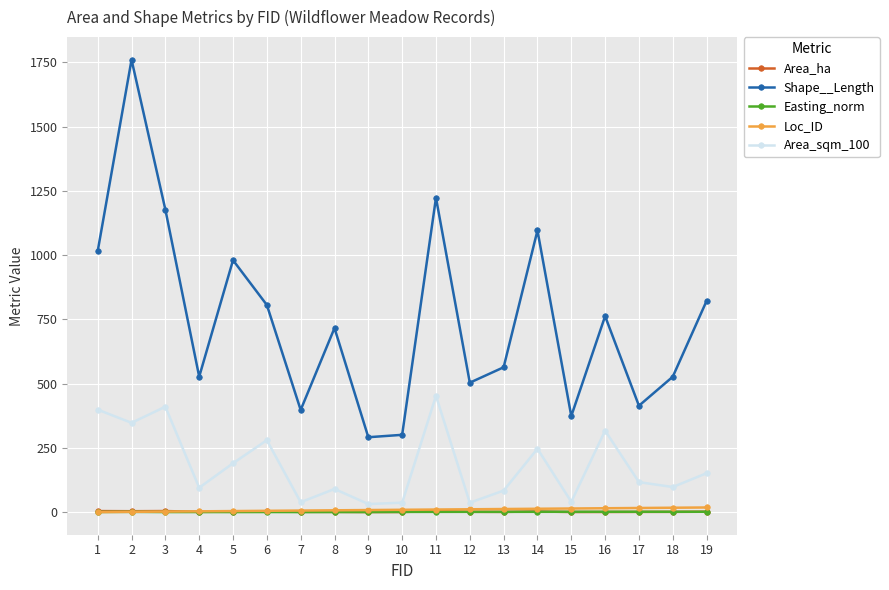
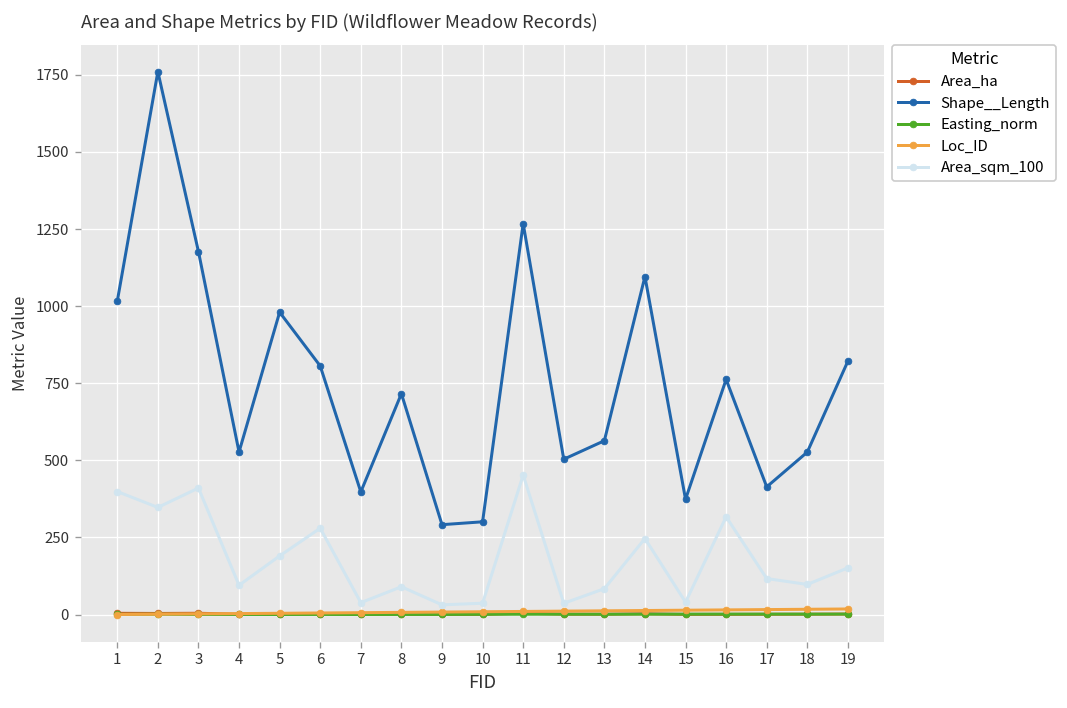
Shape__Length, 11: 1220 -> 1270
